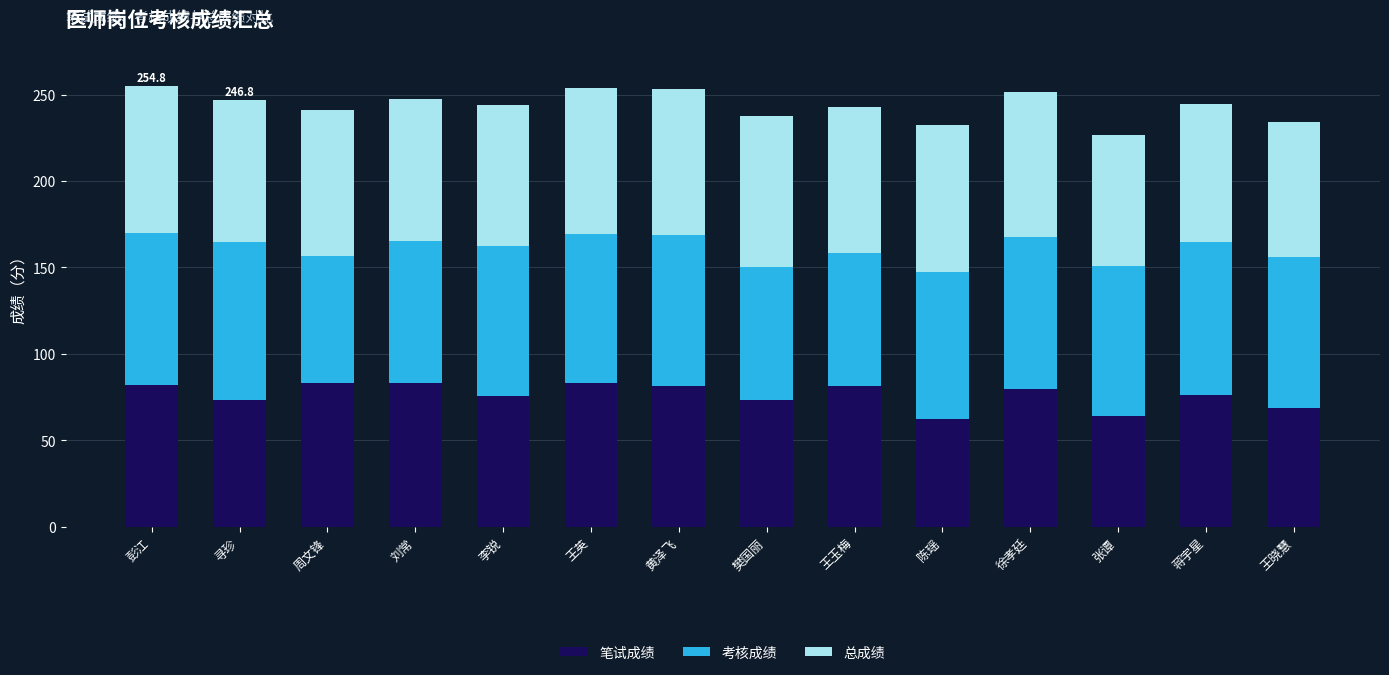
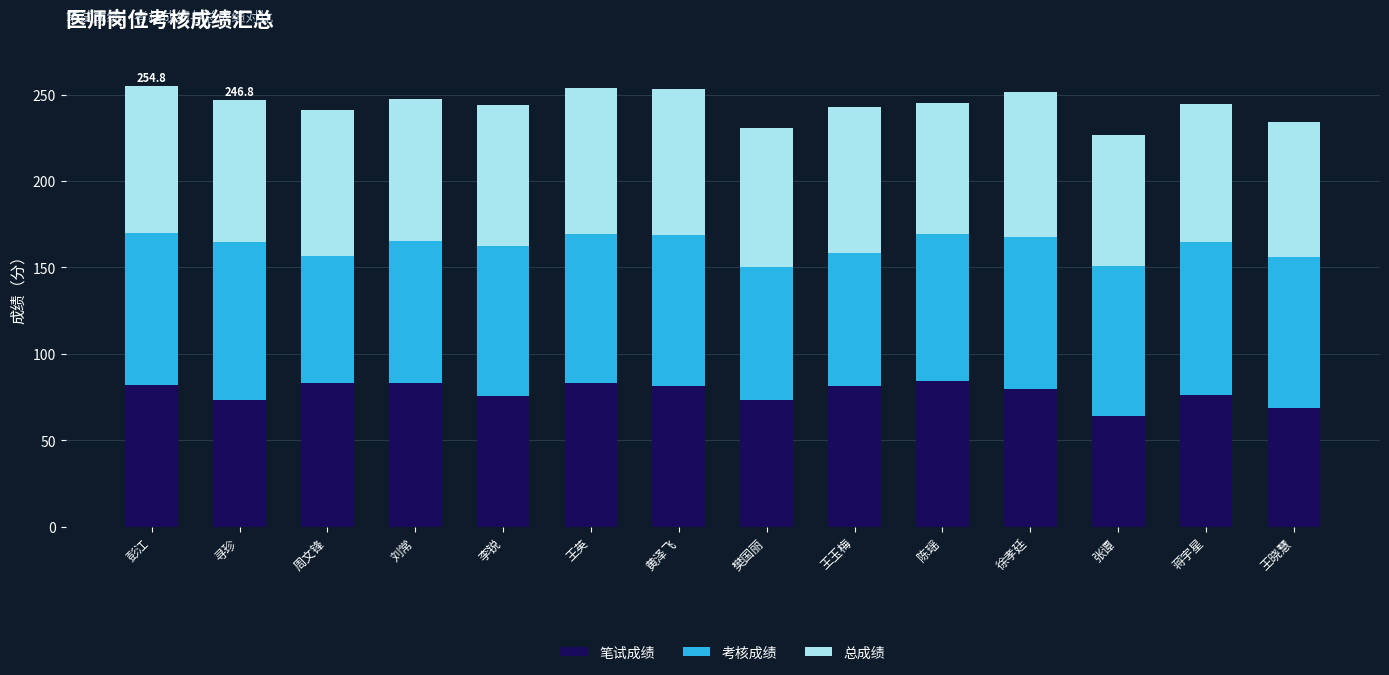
总成绩, 樊国丽: 87 -> 81
笔试成绩, 陈瑶: 62 -> 84
总成绩, 陈瑶: 85 -> 76
